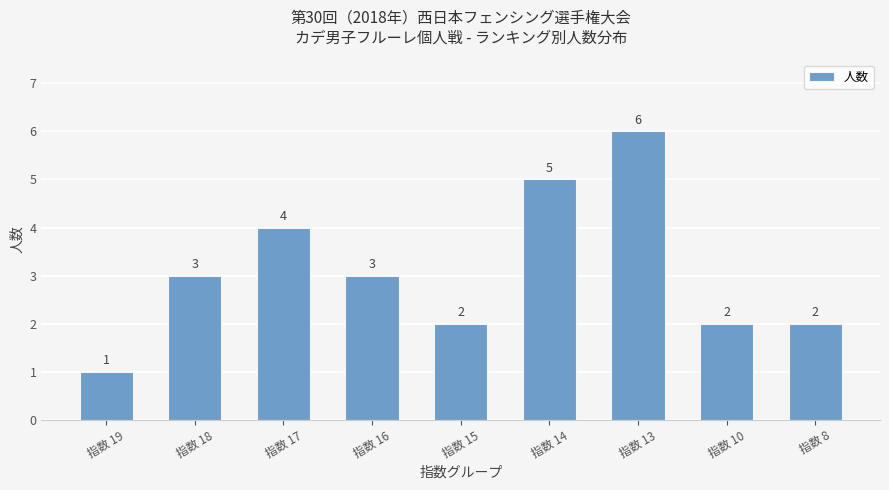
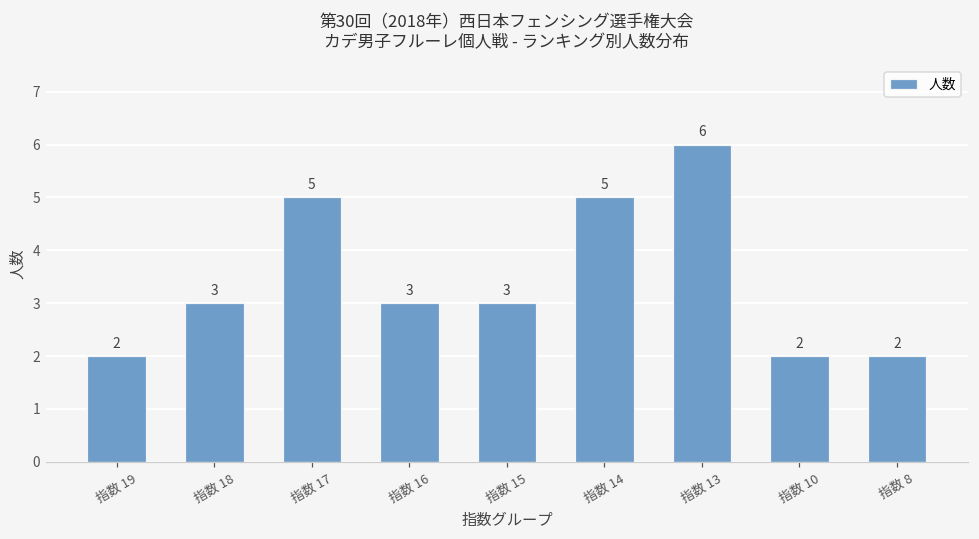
指数 19: 1 -> 2
指数 17: 4 -> 5
指数 15: 2 -> 3
